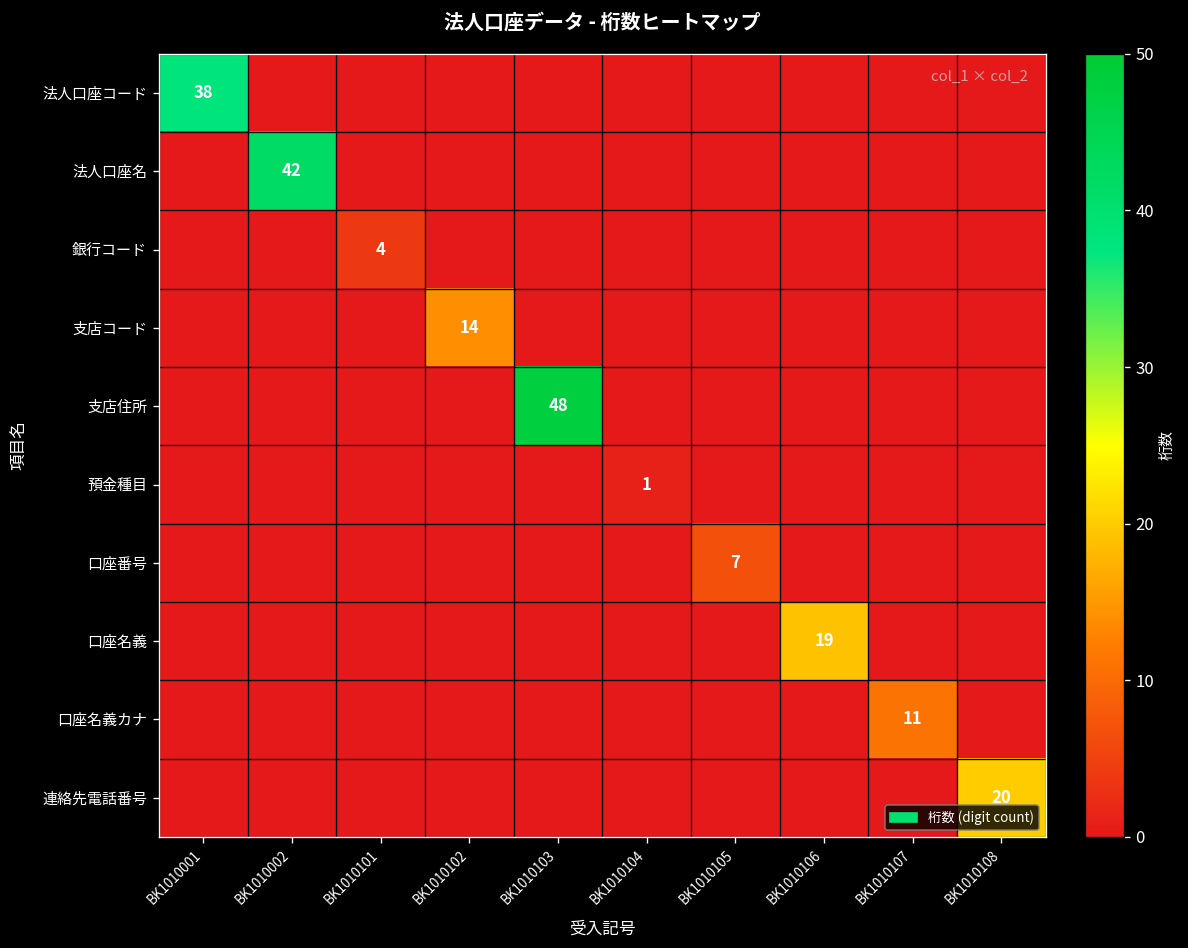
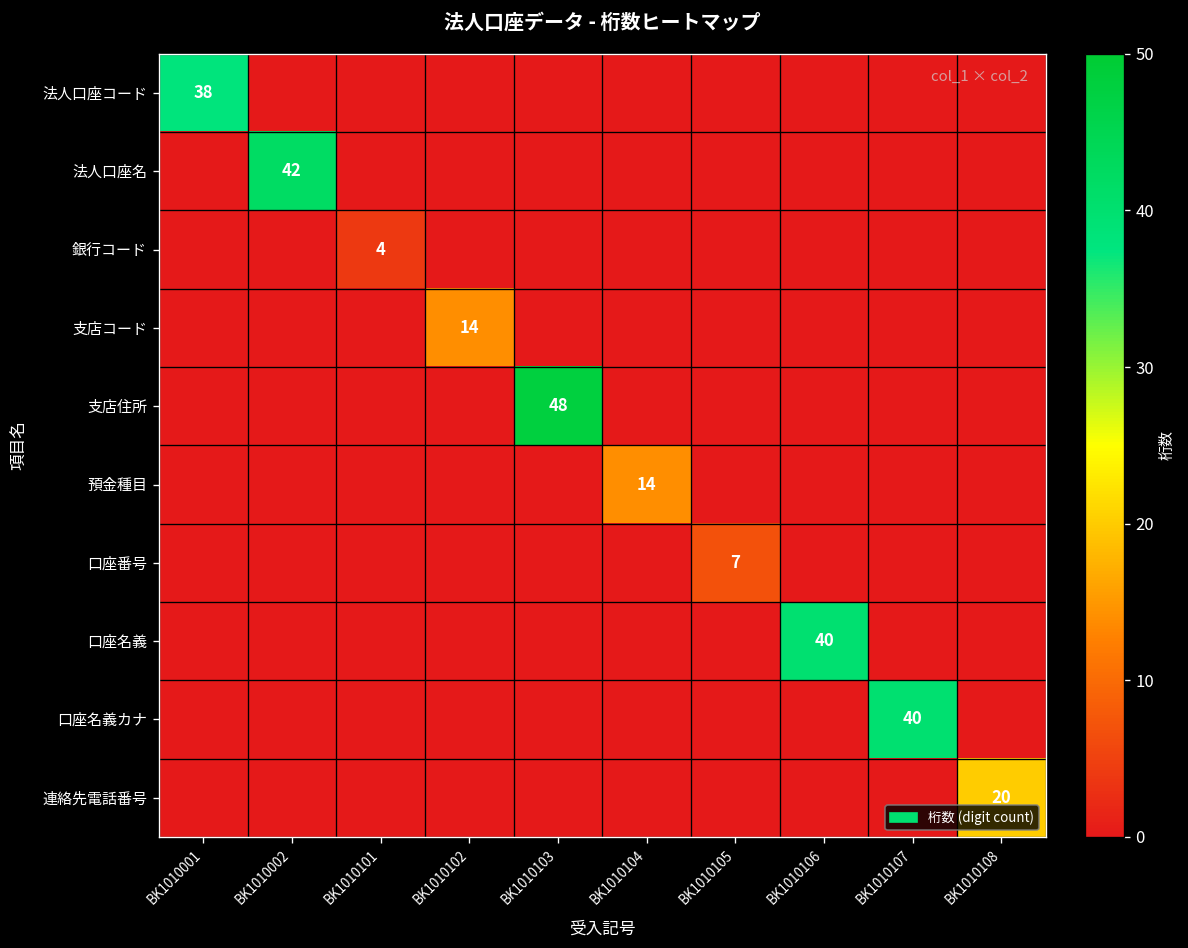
預金種目, BK1010104: 1 -> 14
口座名義, BK1010106: 19 -> 40
口座名義カナ, BK1010107: 11 -> 40
